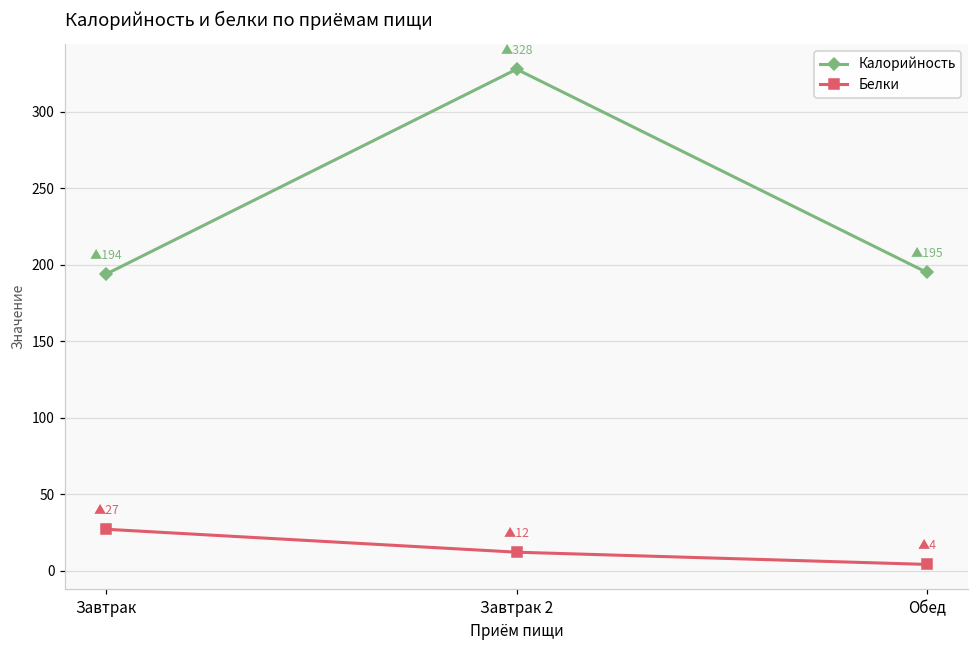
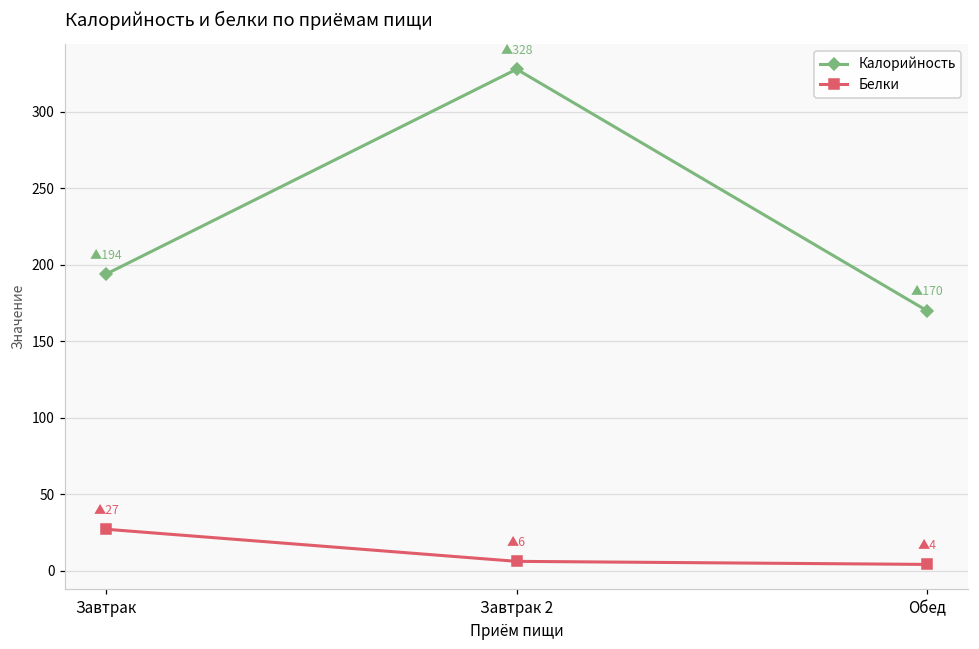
Белки, Завтрак 2: 12 -> 6
Калорийность, Обед: 195 -> 170
